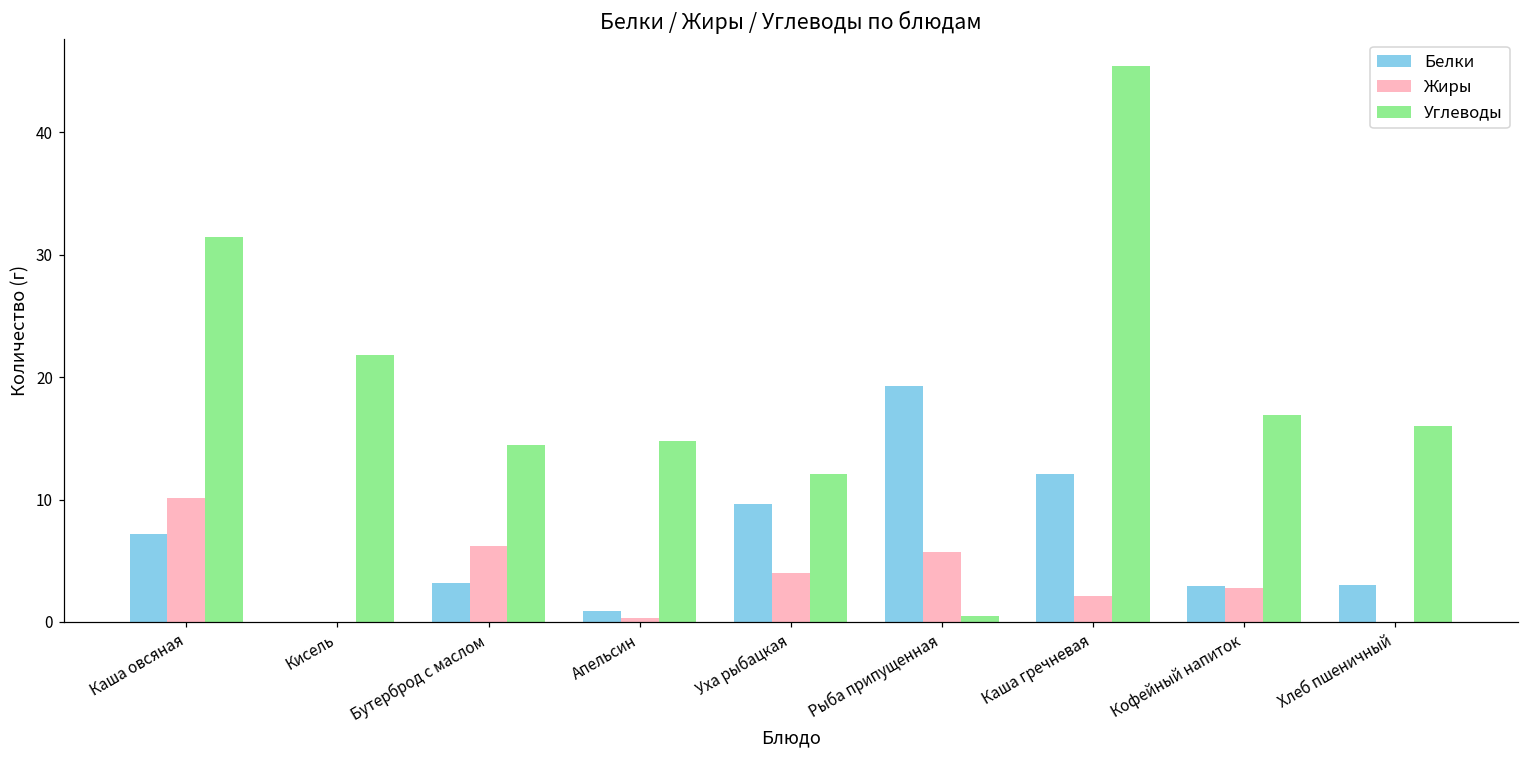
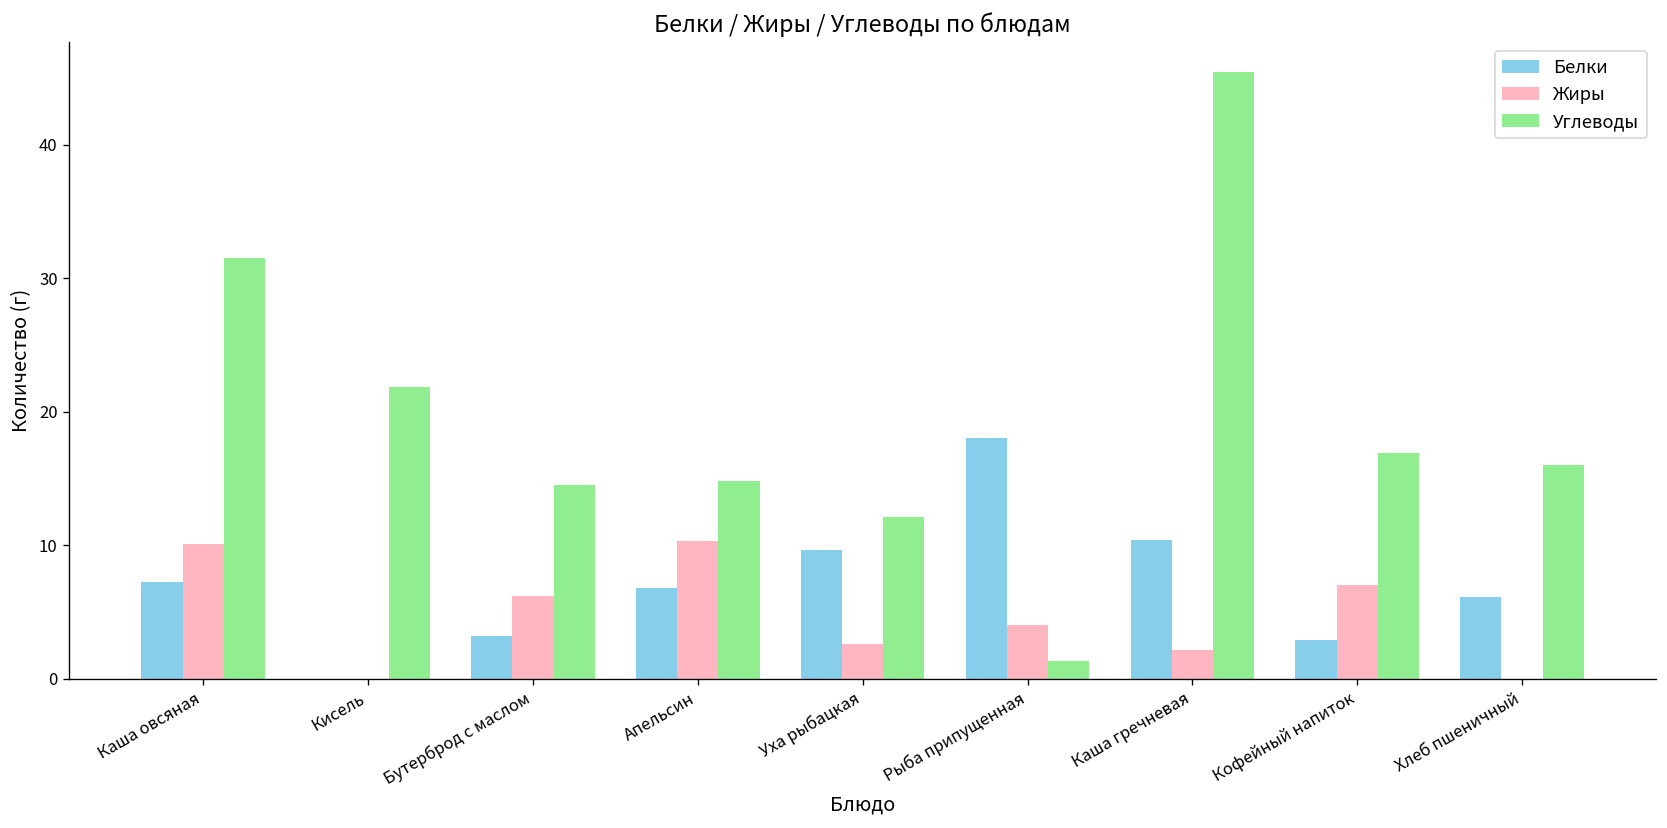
Белки, Апельсин: 0.9 -> 6.8
Жиры, Апельсин: 0.3 -> 10.3
Жиры, Уха рыбацкая: 4.0 -> 2.6
Белки, Рыба припущенная: 19.3 -> 18.0
Жиры, Рыба припущенная: 5.7 -> 4.0
Углеводы, Рыба припущенная: 0.5 -> 1.3
Белки, Каша гречневая: 12.1 -> 10.4
Жиры, Кофейный напиток: 2.8 -> 7.0
Белки, Хлеб пшеничный: 3.0 -> 6.1
